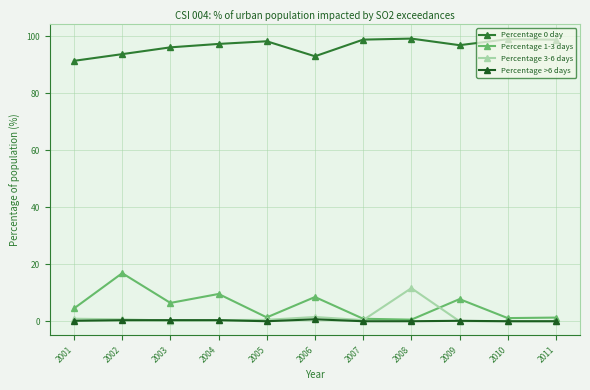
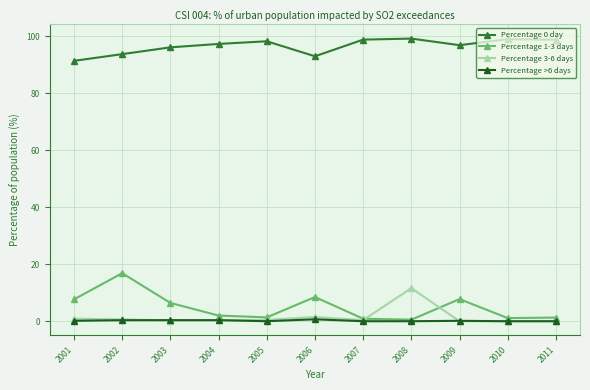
Percentage 1-3 days, 2001: 4 -> 8
Percentage 1-3 days, 2004: 10 -> 2
